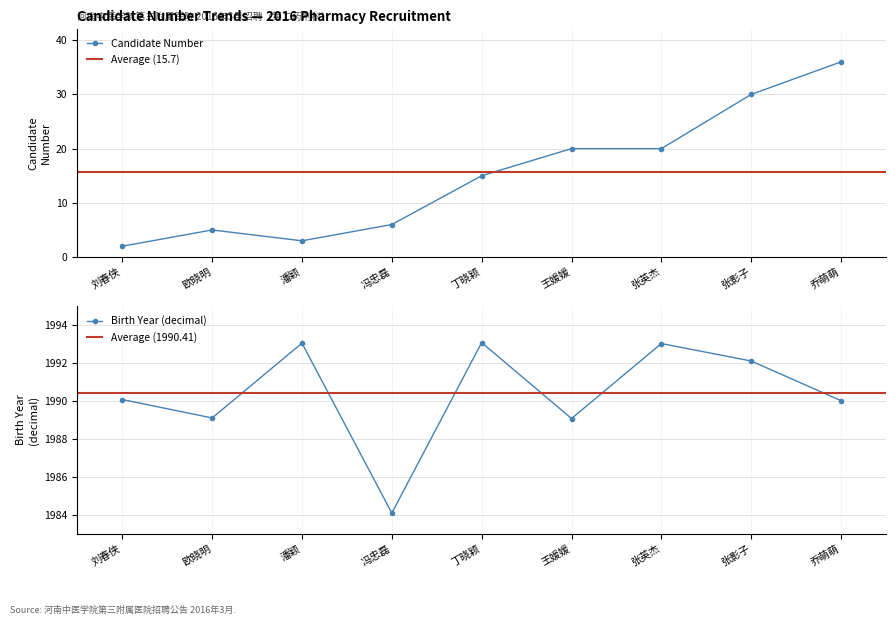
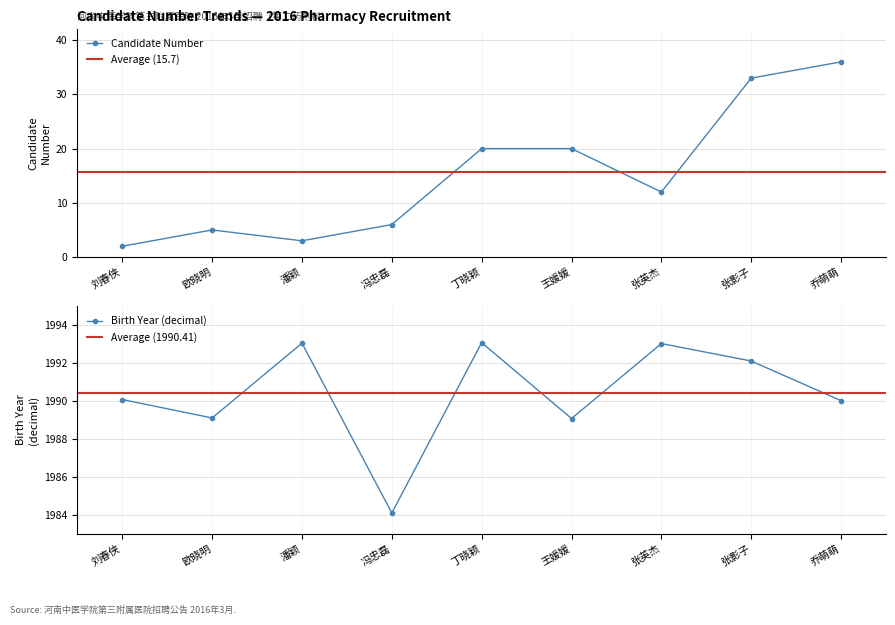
Candidate Number Trends — 2016 Pharmacy Recruitment, 丁晓颖: 15 -> 20
Candidate Number Trends — 2016 Pharmacy Recruitment, 张英杰: 20 -> 12
Candidate Number Trends — 2016 Pharmacy Recruitment, 张影子: 30 -> 33
